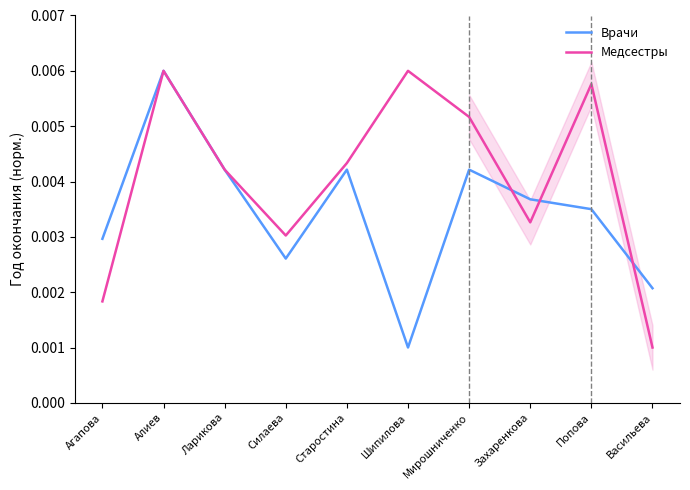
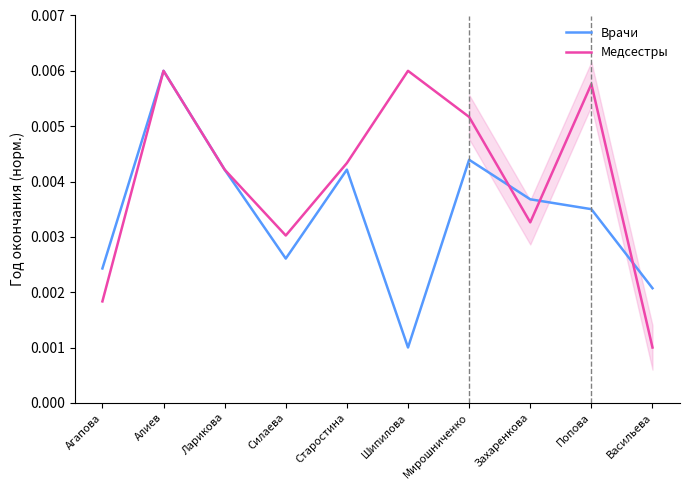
Врачи, Агапова: 0.0030 -> 0.0024
Врачи, Мирошниченко: 0.0042 -> 0.0044
